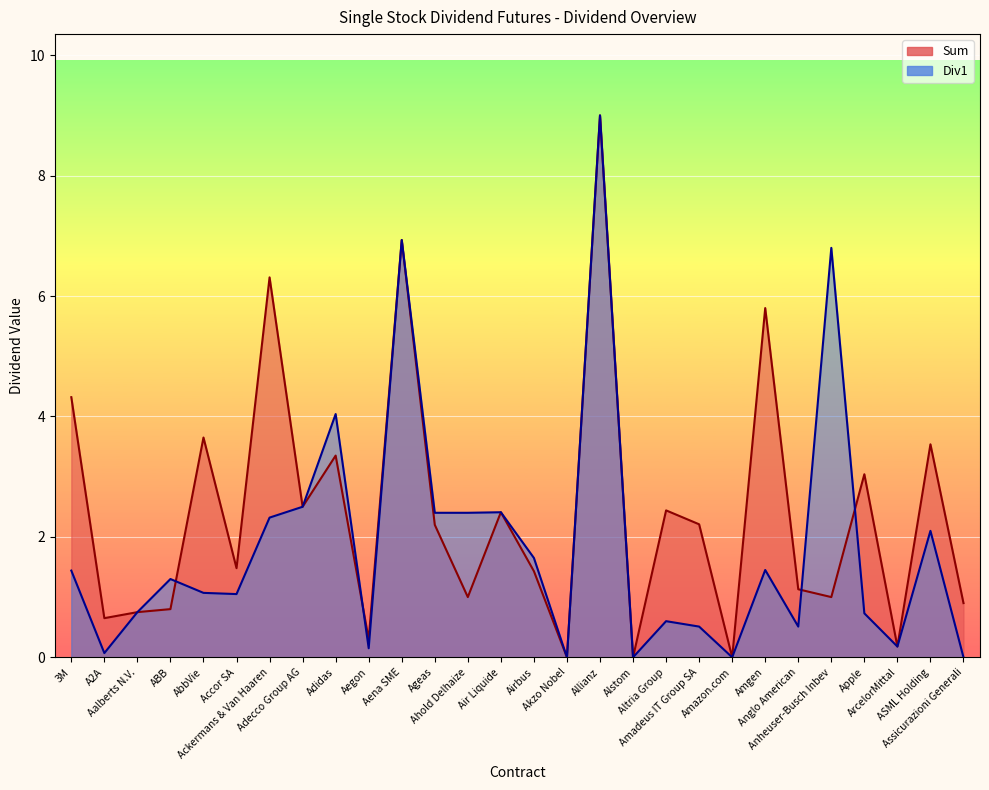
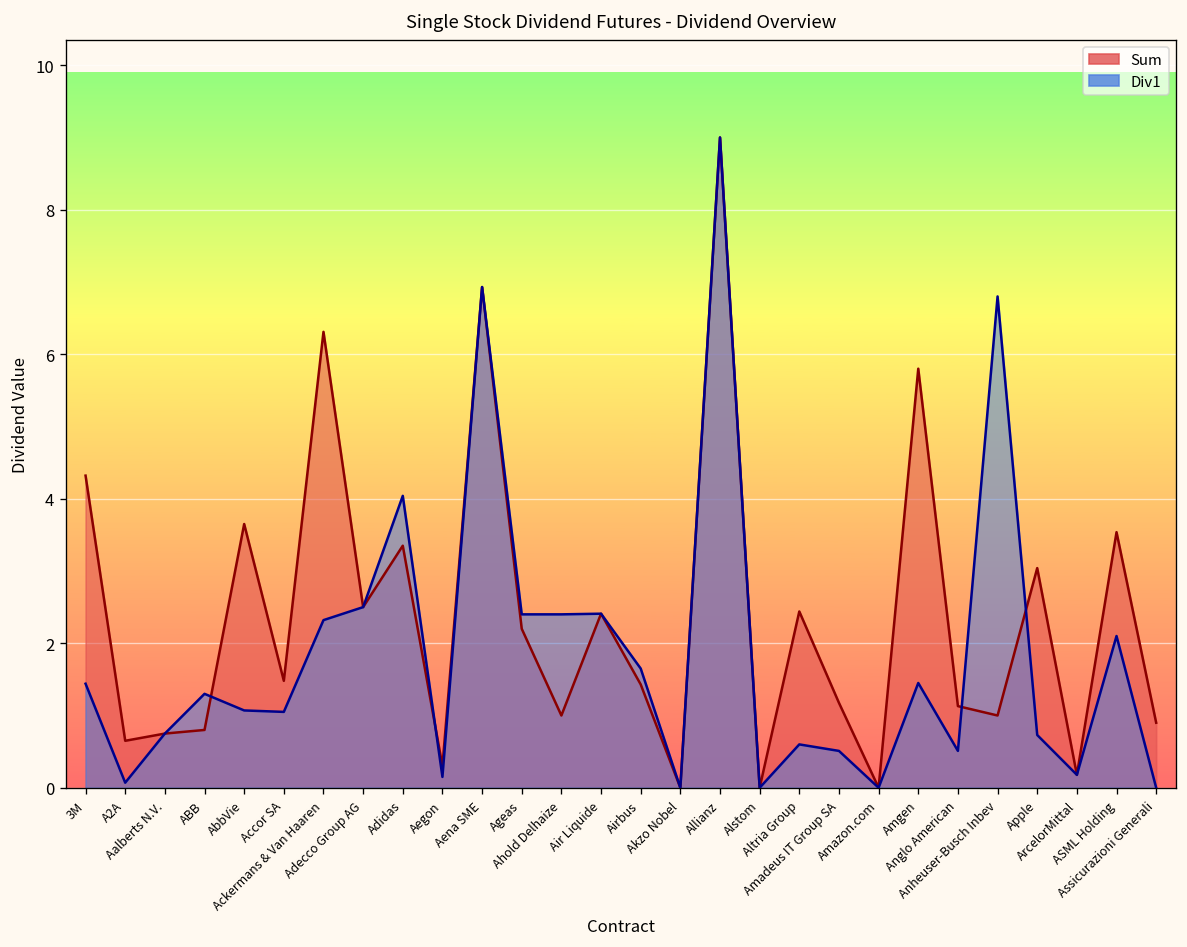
Sum, Amadeus IT Group SA: 2.2 -> 1.2
